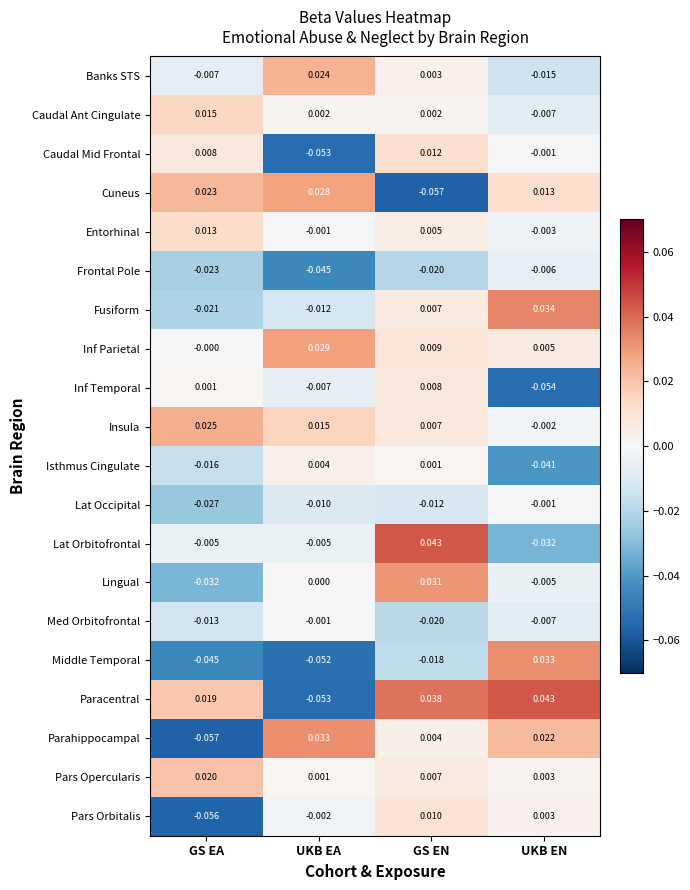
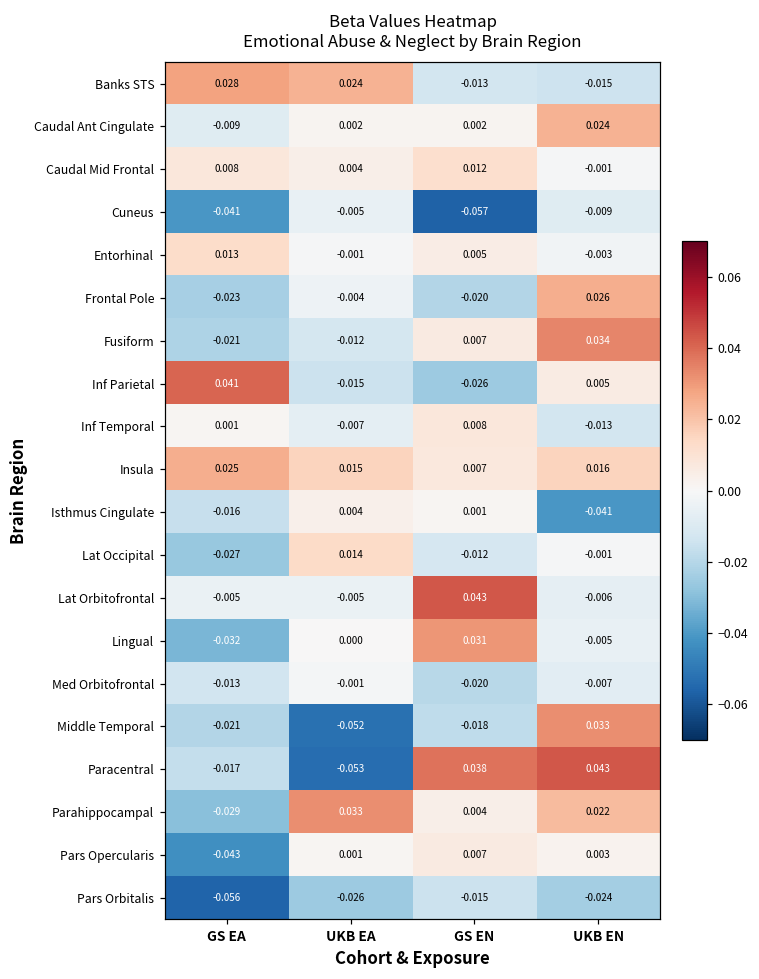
Banks STS, GS EA: -0.007 -> 0.028
Banks STS, GS EN: 0.003 -> -0.013
Caudal Ant Cingulate, GS EA: 0.015 -> -0.009
Caudal Ant Cingulate, UKB EN: -0.007 -> 0.024
Caudal Mid Frontal, UKB EA: -0.053 -> 0.004
Cuneus, GS EA: 0.023 -> -0.041
Cuneus, UKB EA: 0.028 -> -0.005
Cuneus, UKB EN: 0.013 -> -0.009
Frontal Pole, UKB EA: -0.045 -> -0.004
Frontal Pole, UKB EN: -0.006 -> 0.026
Inf Parietal, GS EA: -0.000 -> 0.041
Inf Parietal, UKB EA: 0.029 -> -0.015
Inf Parietal, GS EN: 0.009 -> -0.026
Inf Temporal, UKB EN: -0.054 -> -0.013
Insula, UKB EN: -0.002 -> 0.016
Lat Occipital, UKB EA: -0.010 -> 0.014
Lat Orbitofrontal, UKB EN: -0.032 -> -0.006
Middle Temporal, GS EA: -0.045 -> -0.021
Paracentral, GS EA: 0.019 -> -0.017
Parahippocampal, GS EA: -0.057 -> -0.029
Pars Opercularis, GS EA: 0.020 -> -0.043
Pars Orbitalis, UKB EA: -0.002 -> -0.026
Pars Orbitalis, GS EN: 0.010 -> -0.015
Pars Orbitalis, UKB EN: 0.003 -> -0.024
